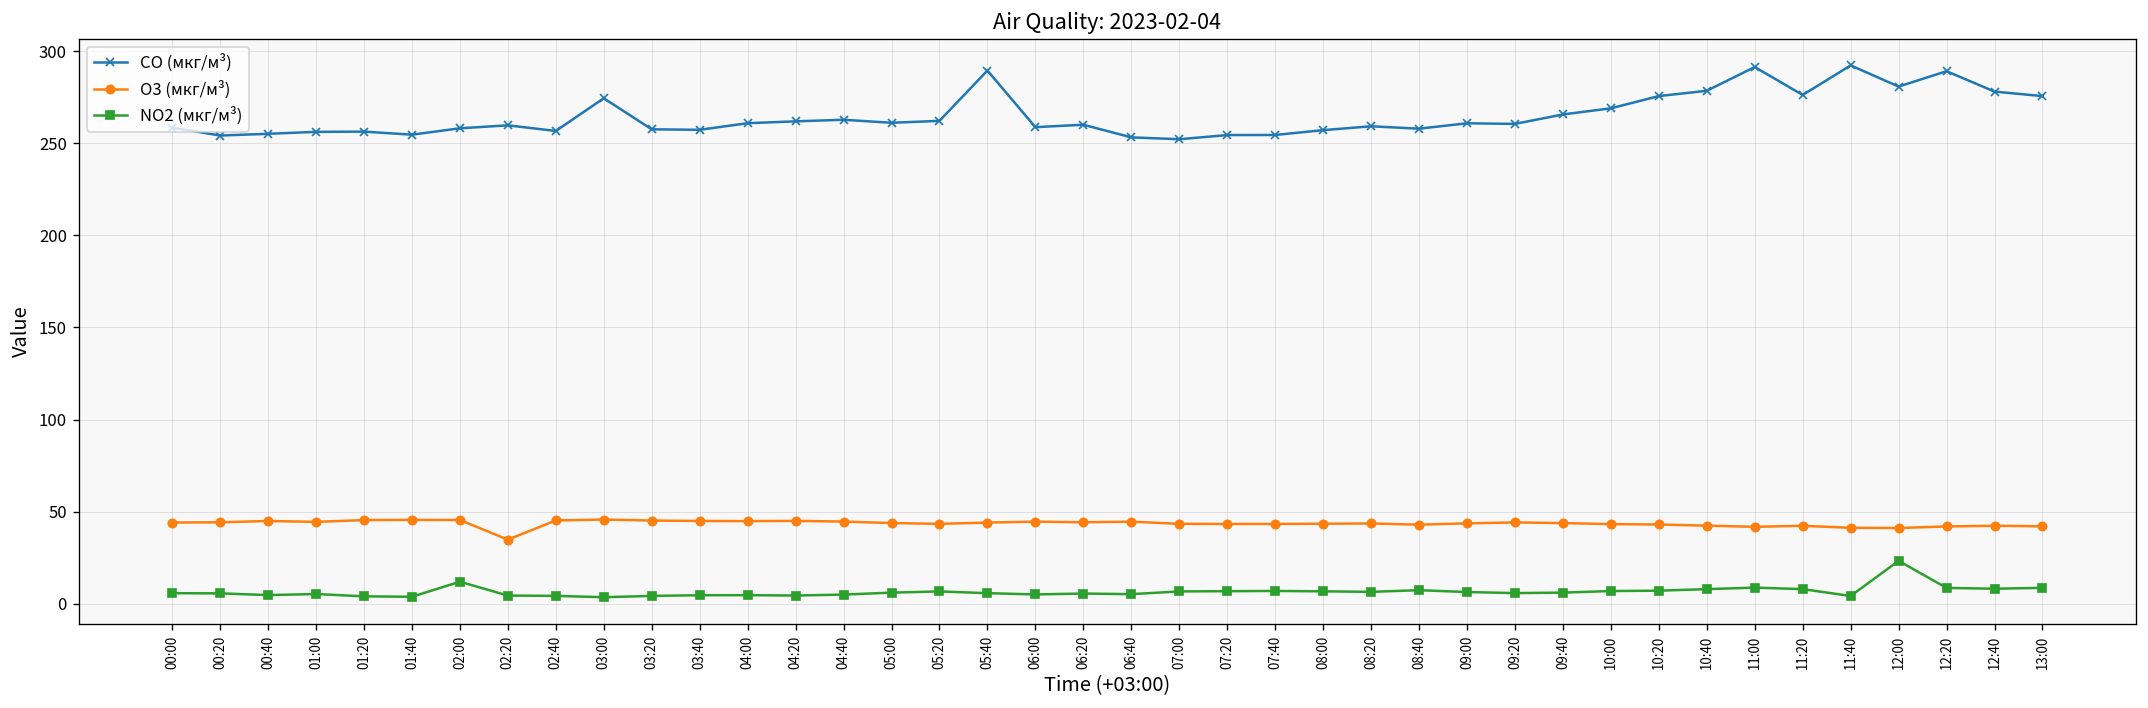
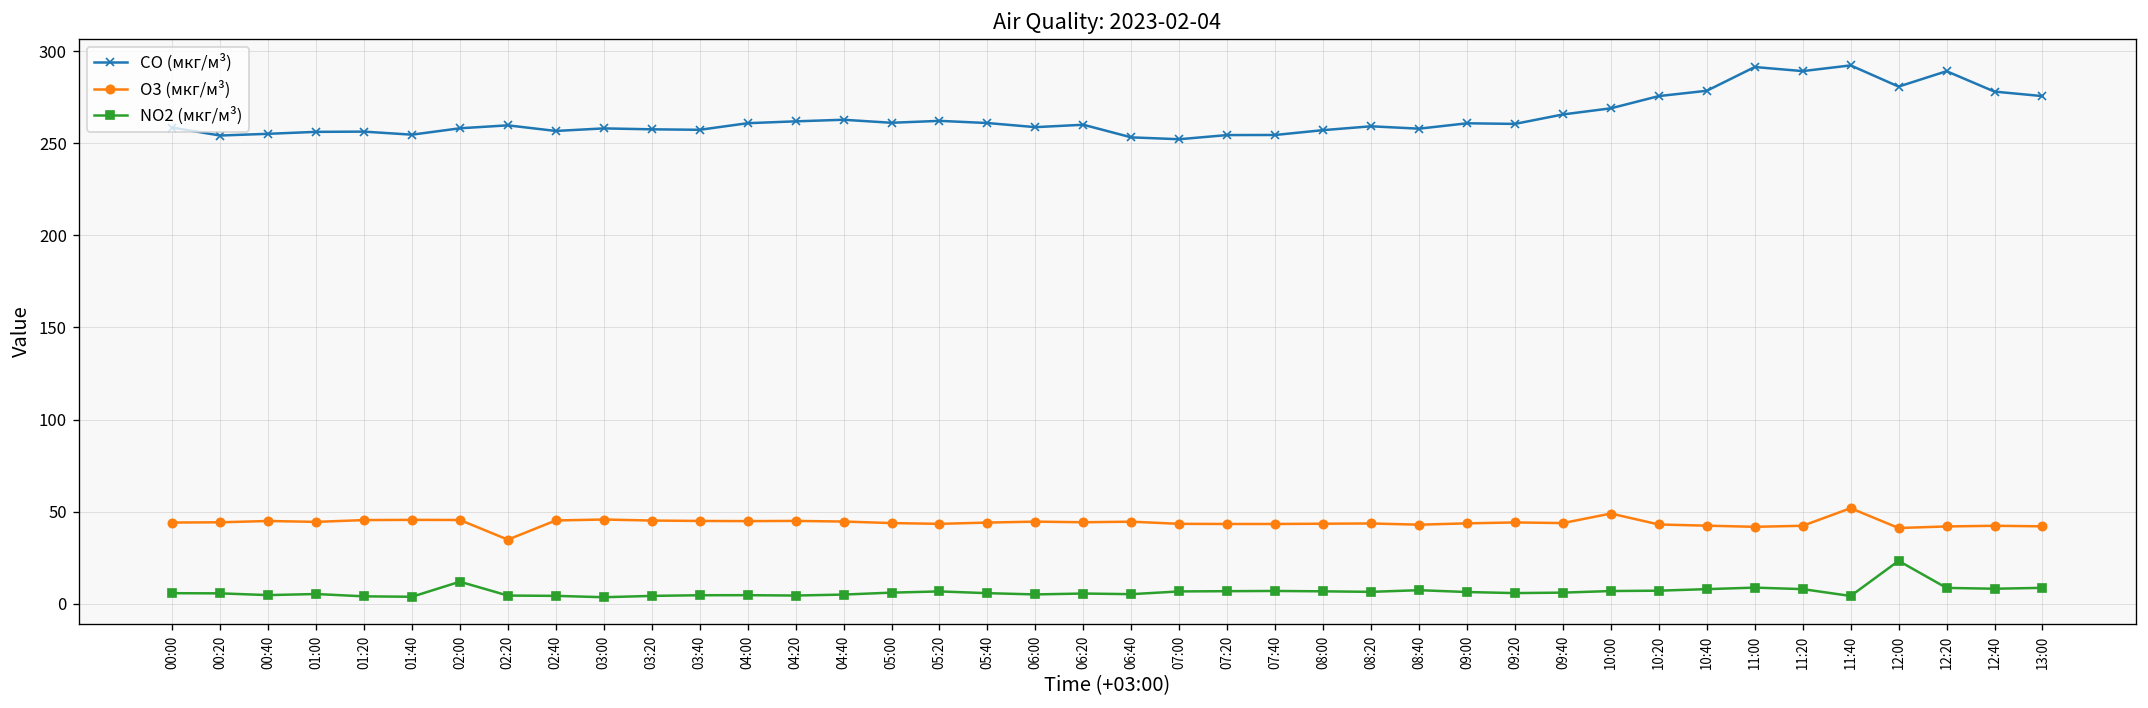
CO (мкг/м³), 03:00: 274 -> 258
CO (мкг/м³), 05:40: 289 -> 261
O3 (мкг/м³), 10:00: 43 -> 49
CO (мкг/м³), 11:20: 276 -> 289
O3 (мкг/м³), 11:40: 41 -> 52
